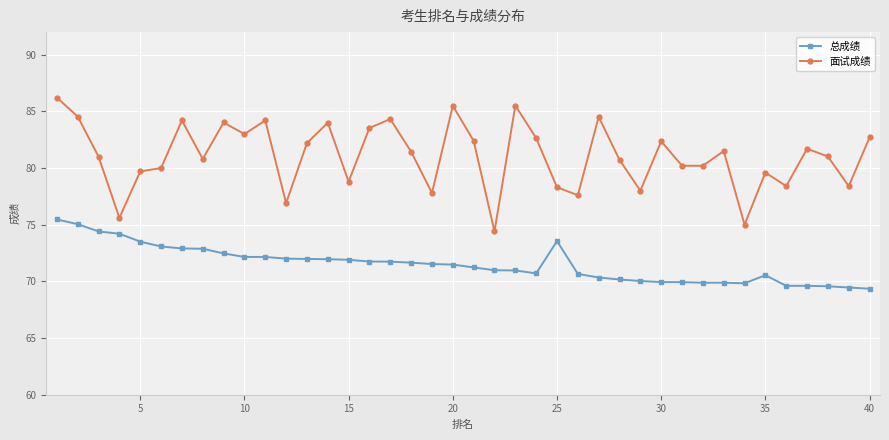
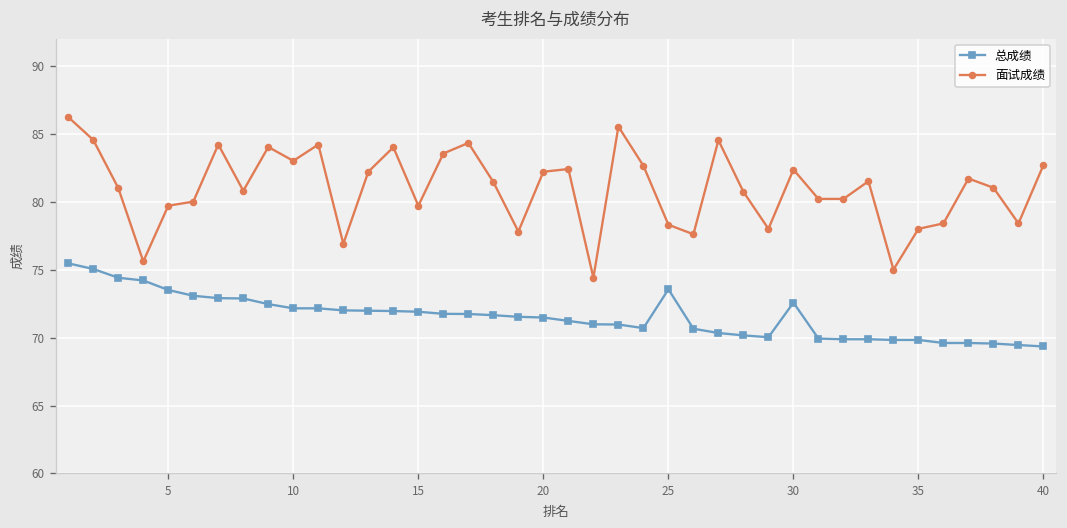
面试成绩, 15: 78.8 -> 79.7
面试成绩, 20: 85.5 -> 82.2
总成绩, 30: 69.9 -> 72.6
总成绩, 35: 70.5 -> 69.8
面试成绩, 35: 79.6 -> 78.0
